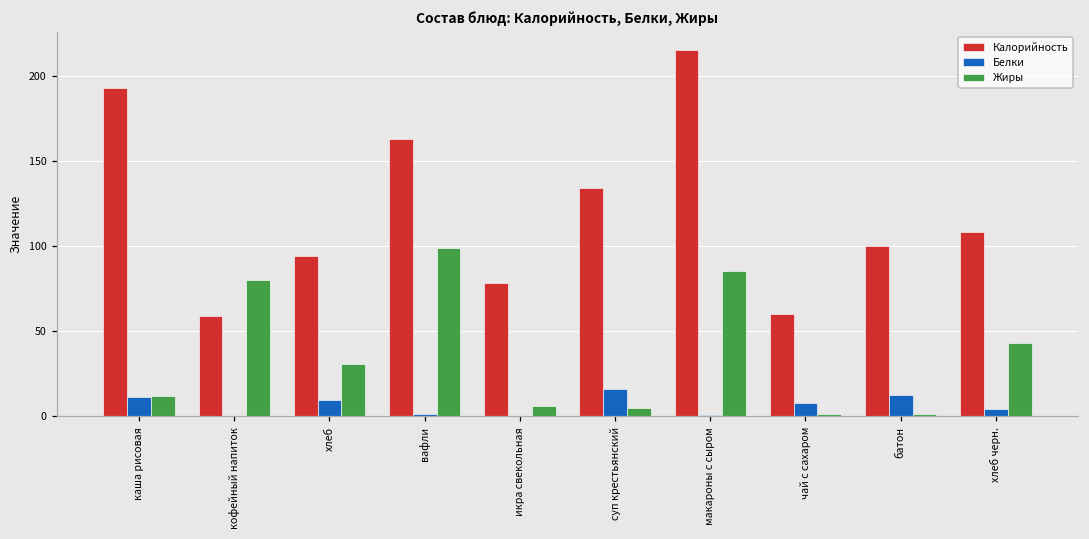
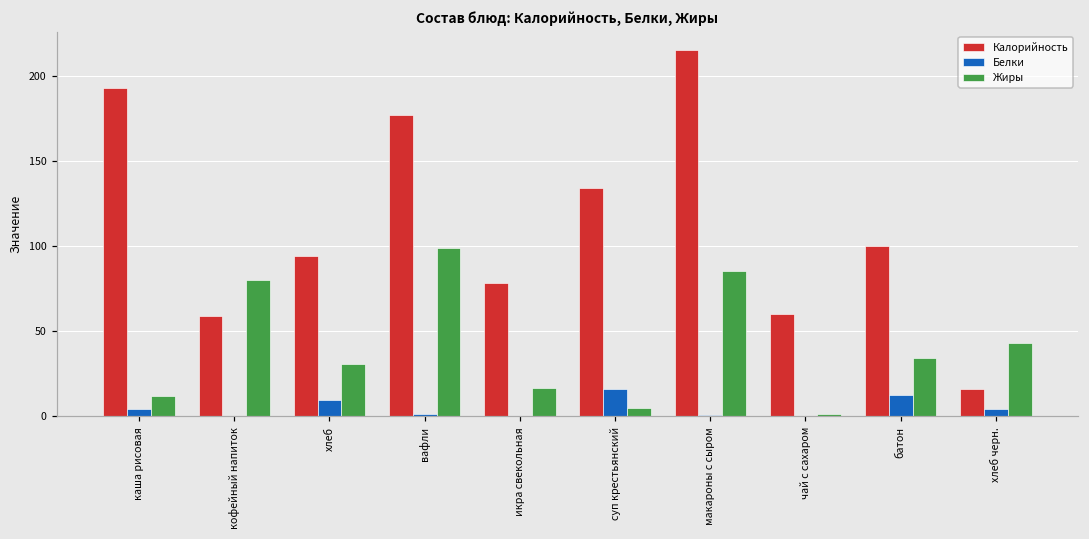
Белки, каша рисовая: 11 -> 4
Калорийность, вафли: 163 -> 177
Жиры, икра свекольная: 6 -> 16
Белки, чай с сахаром: 8 -> 0
Жиры, батон: 1 -> 34
Калорийность, хлеб черн.: 108 -> 16
